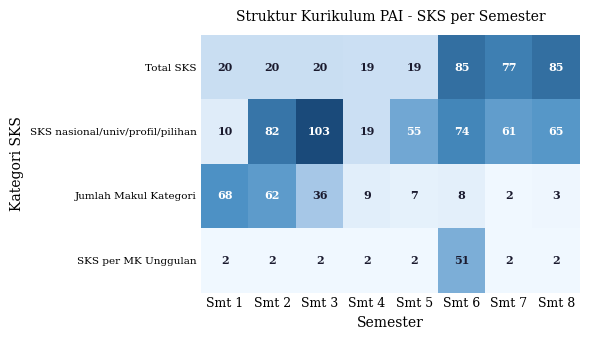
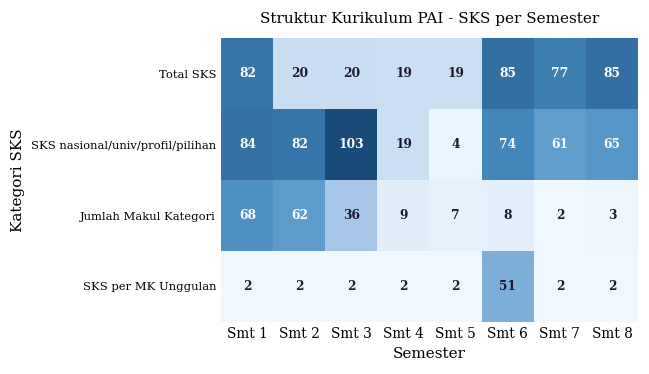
Total SKS, Smt 1: 20 -> 82
SKS nasional/univ/profil/pilihan, Smt 1: 10 -> 84
SKS nasional/univ/profil/pilihan, Smt 5: 55 -> 4
